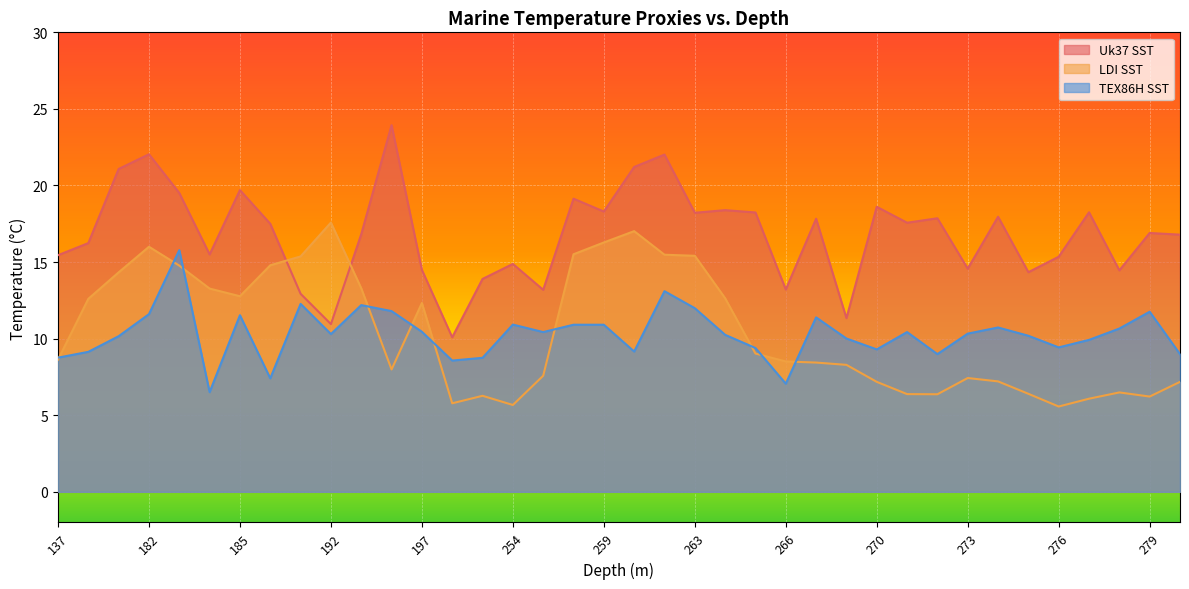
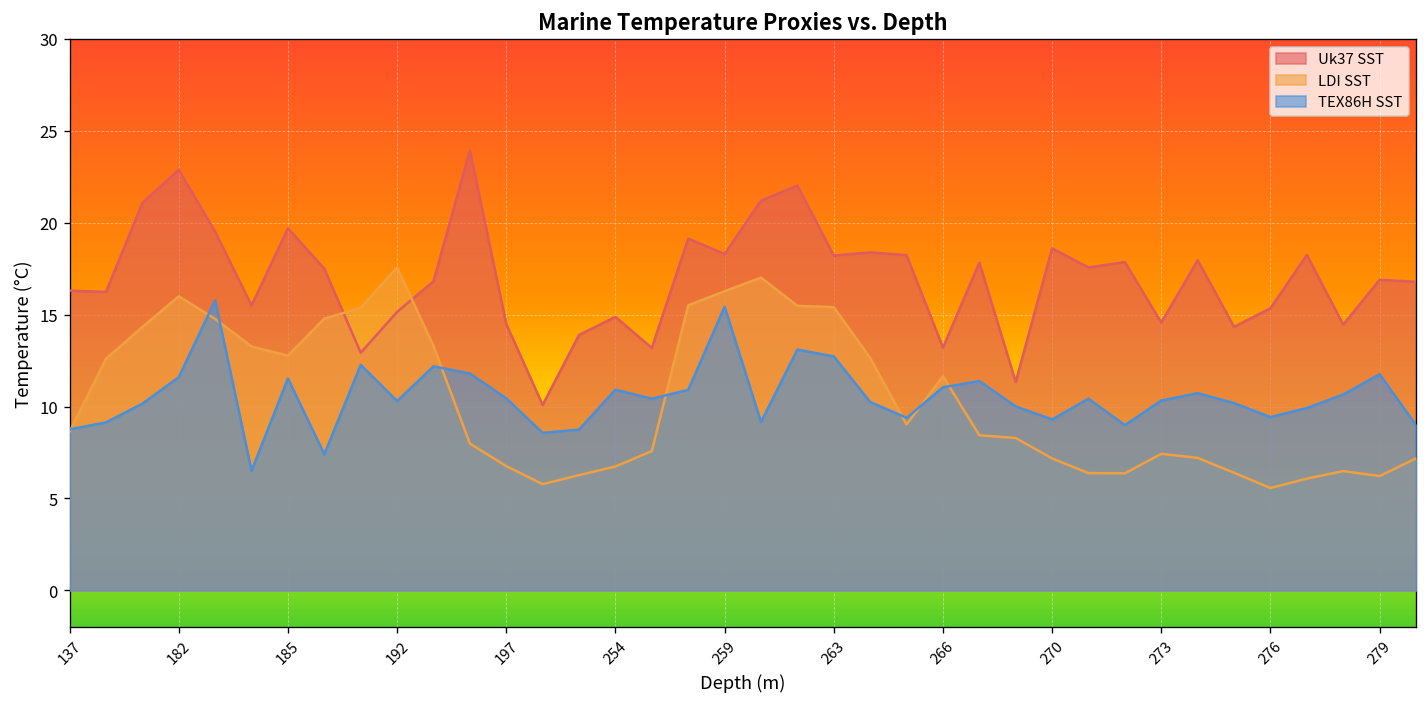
Uk37 SST, 137: 15.5 -> 16.3
Uk37 SST, 182: 22.0 -> 22.9
Uk37 SST, 192: 11.0 -> 15.2
LDI SST, 197: 12.3 -> 6.8
LDI SST, 254: 5.7 -> 6.7
TEX86H SST, 259: 10.9 -> 15.4
TEX86H SST, 263: 12.0 -> 12.7
LDI SST, 266: 8.5 -> 11.7
TEX86H SST, 266: 7.1 -> 11.1
